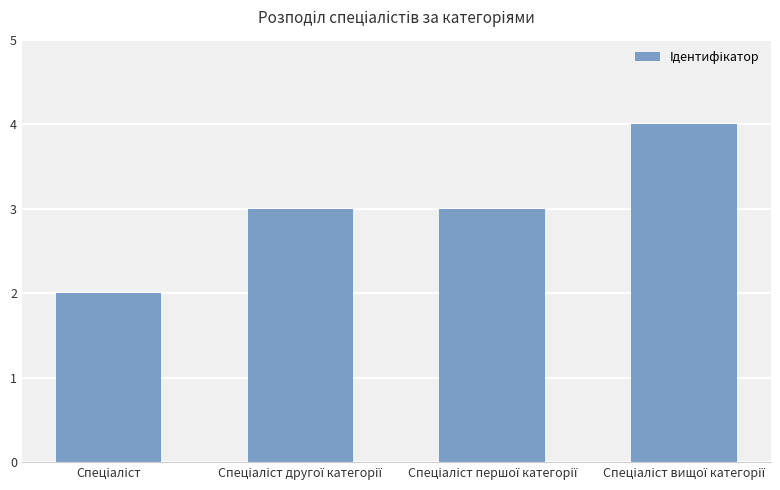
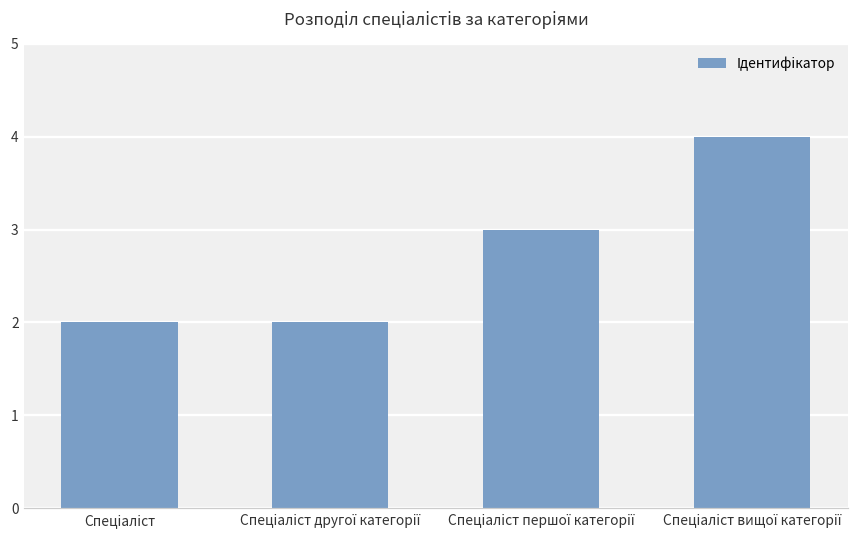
Спеціаліст другої категорії: 3 -> 2
